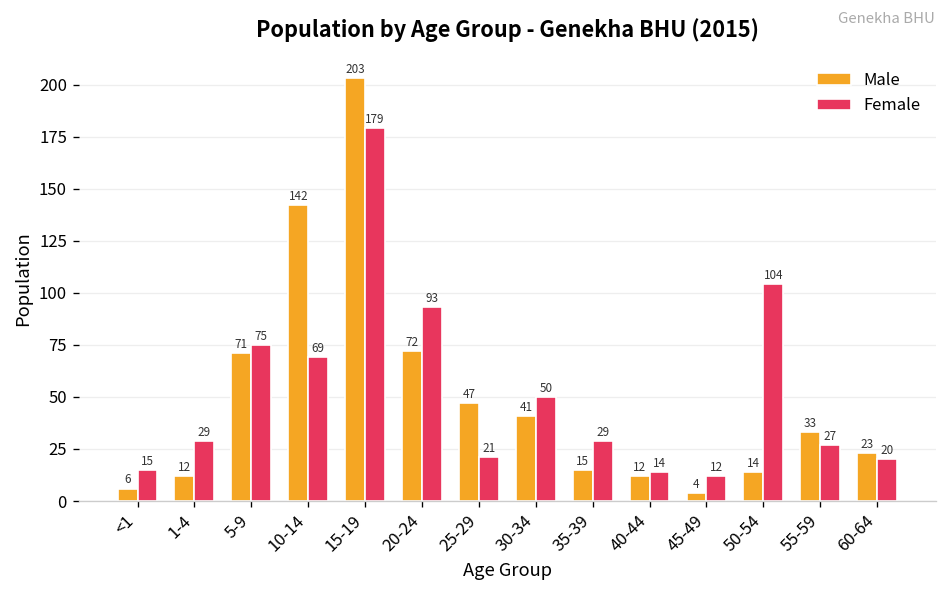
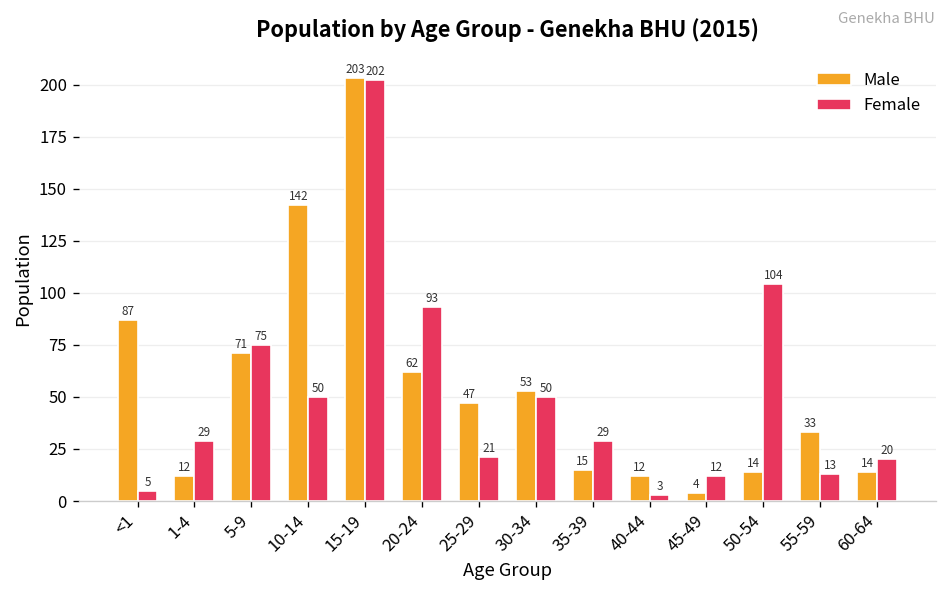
Male, <1: 6 -> 87
Female, <1: 15 -> 5
Female, 10-14: 69 -> 50
Female, 15-19: 179 -> 202
Male, 20-24: 72 -> 62
Male, 30-34: 41 -> 53
Female, 40-44: 14 -> 3
Female, 55-59: 27 -> 13
Male, 60-64: 23 -> 14
